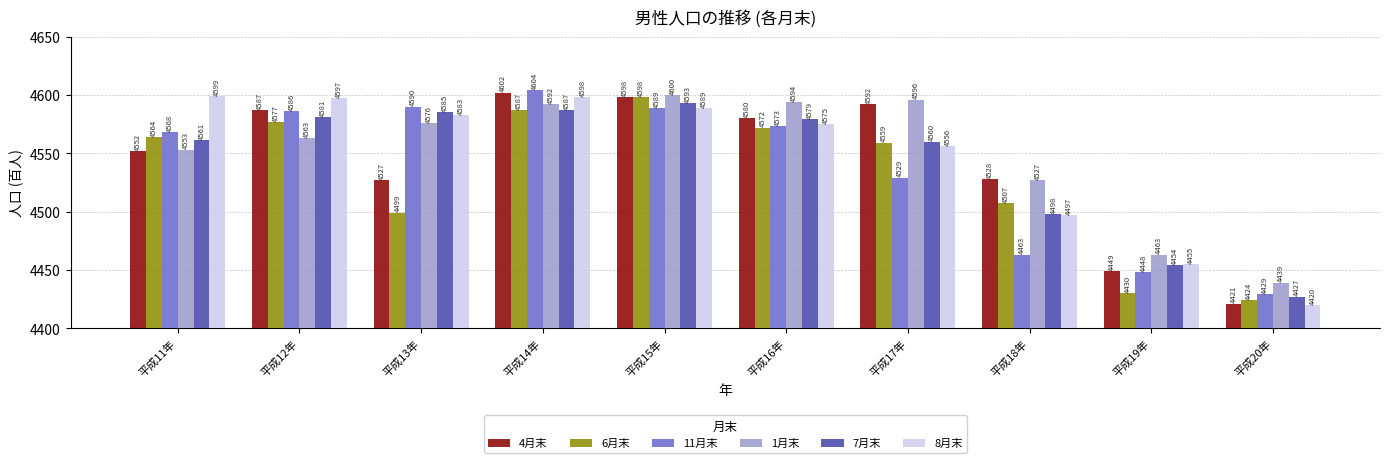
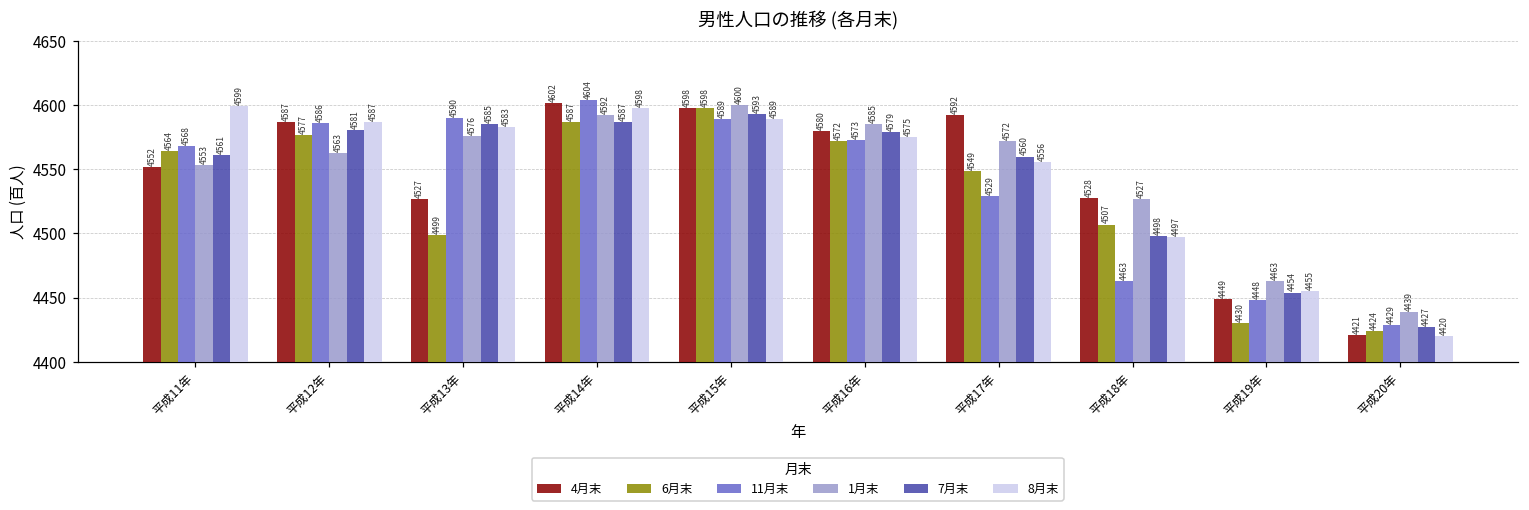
8月末, 平成12年: 4597 -> 4587
1月末, 平成16年: 4594 -> 4585
6月末, 平成17年: 4559 -> 4549
1月末, 平成17年: 4596 -> 4572
